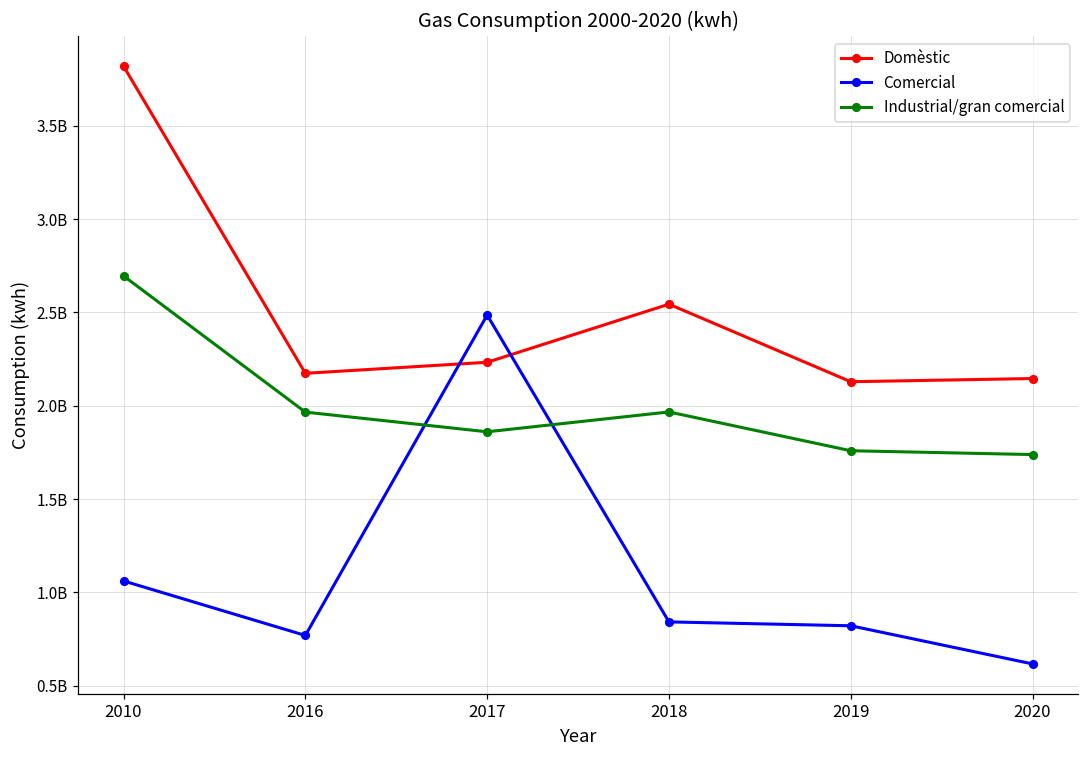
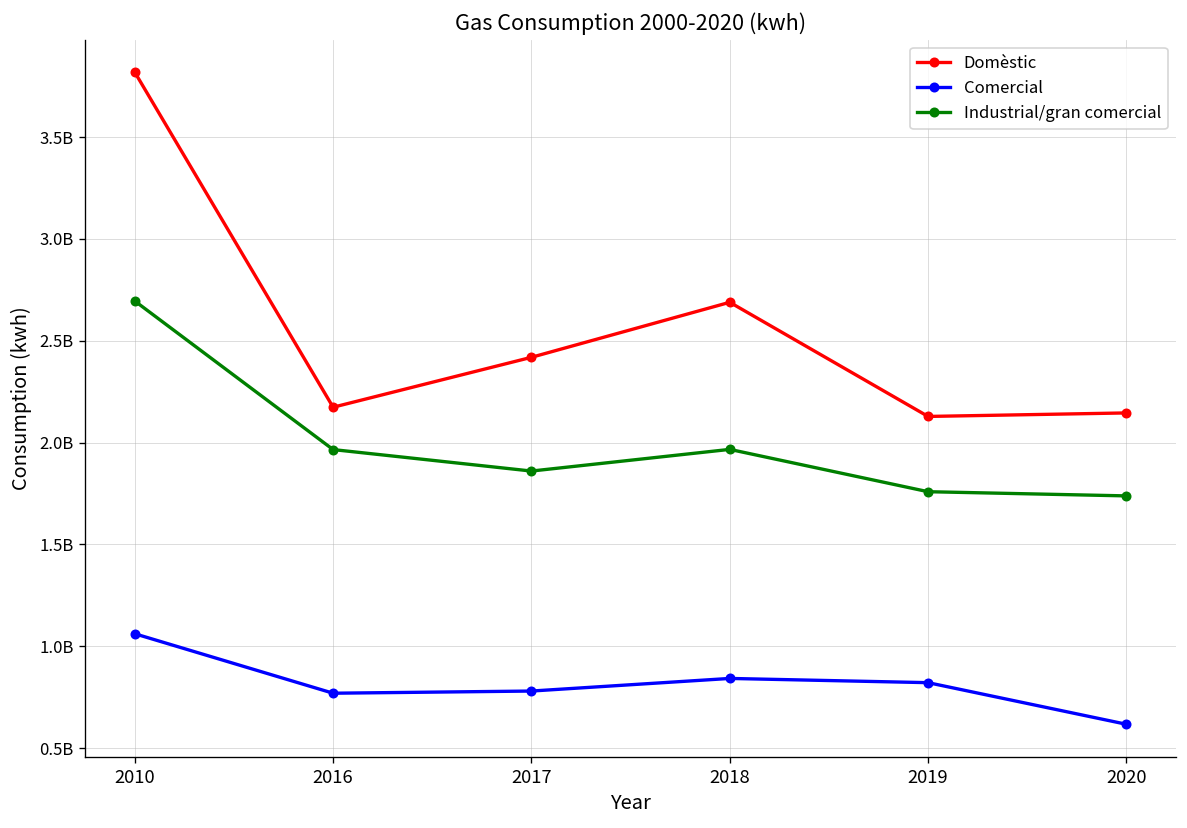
Domèstic, 2017: 2230000000 -> 2420000000
Comercial, 2017: 2490000000 -> 780000000
Domèstic, 2018: 2540000000 -> 2690000000
